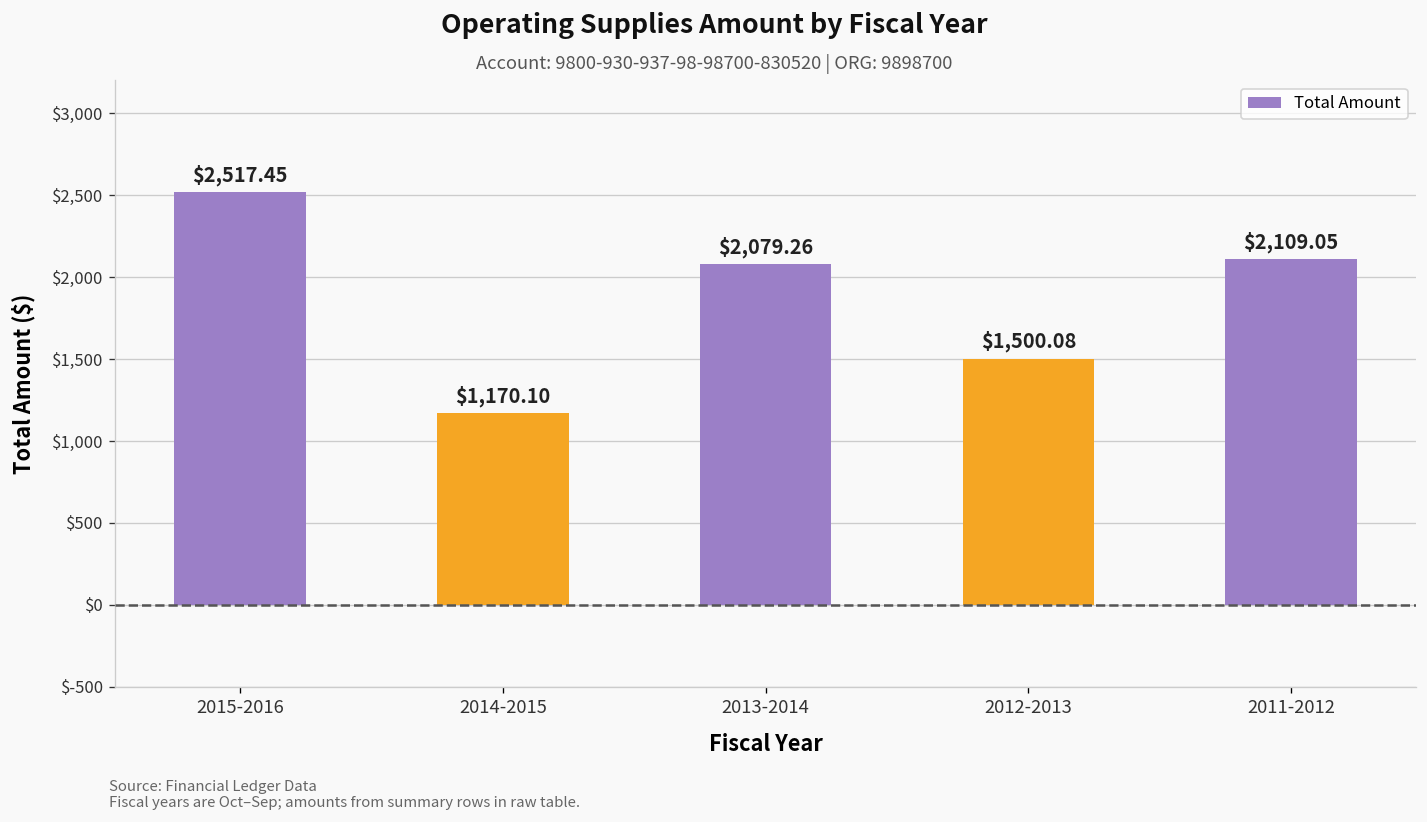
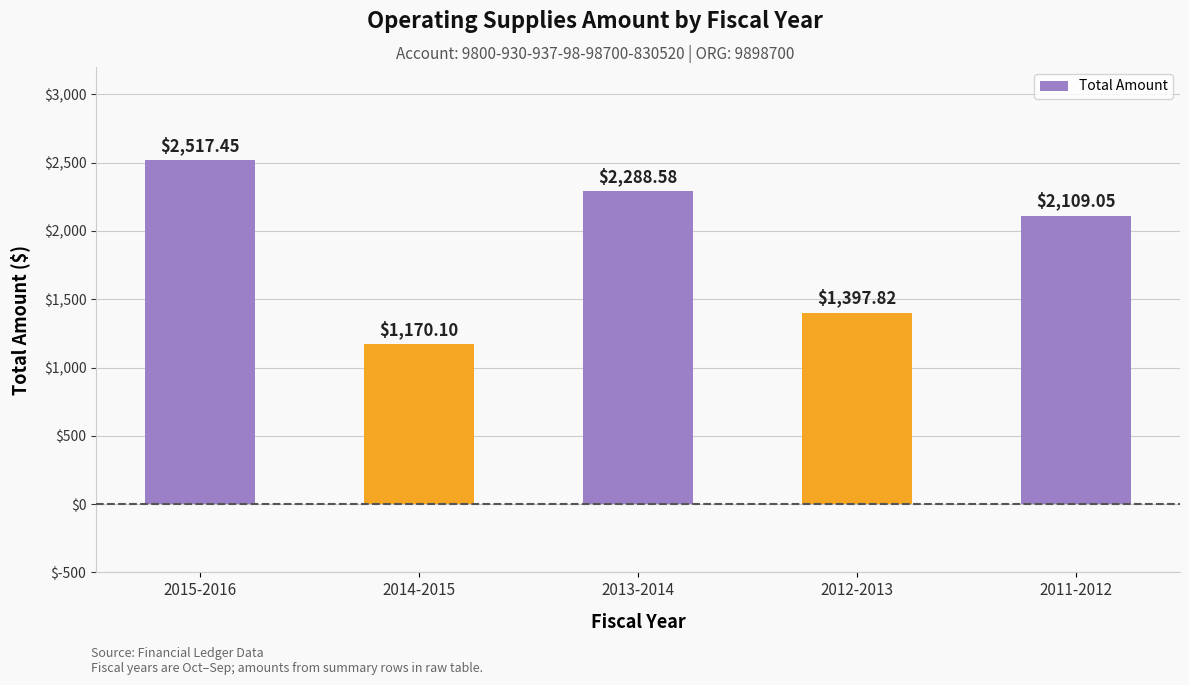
2013-2014: $2,079.26 -> $2,288.58
2012-2013: $1,500.08 -> $1,397.82
